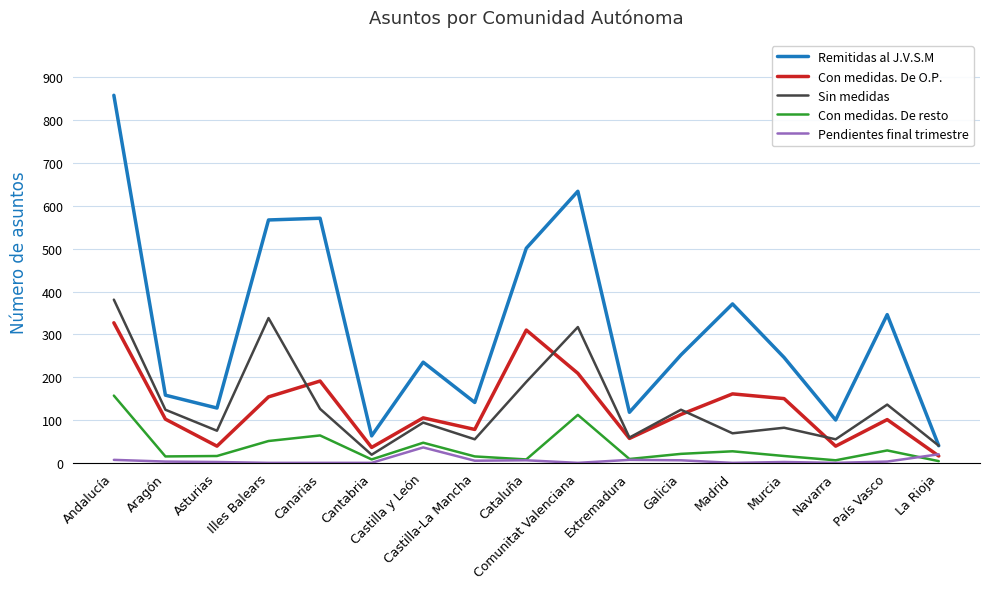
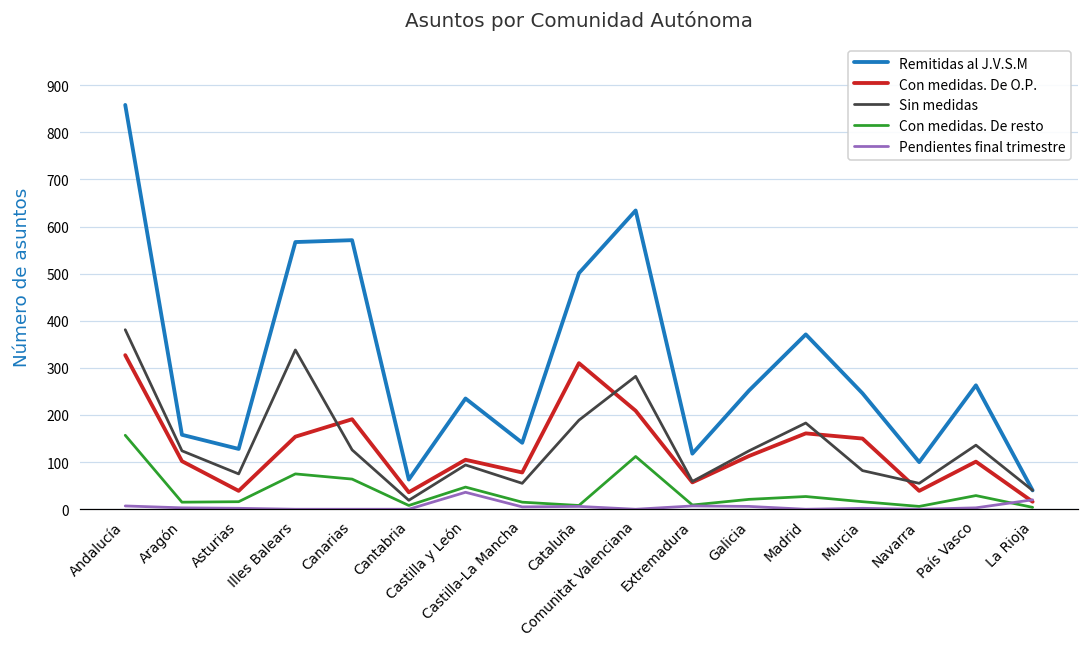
Con medidas. De resto, Illes Balears: 50 -> 80
Sin medidas, Comunitat Valenciana: 320 -> 280
Sin medidas, Madrid: 70 -> 180
Remitidas al J.V.S.M, País Vasco: 350 -> 260
